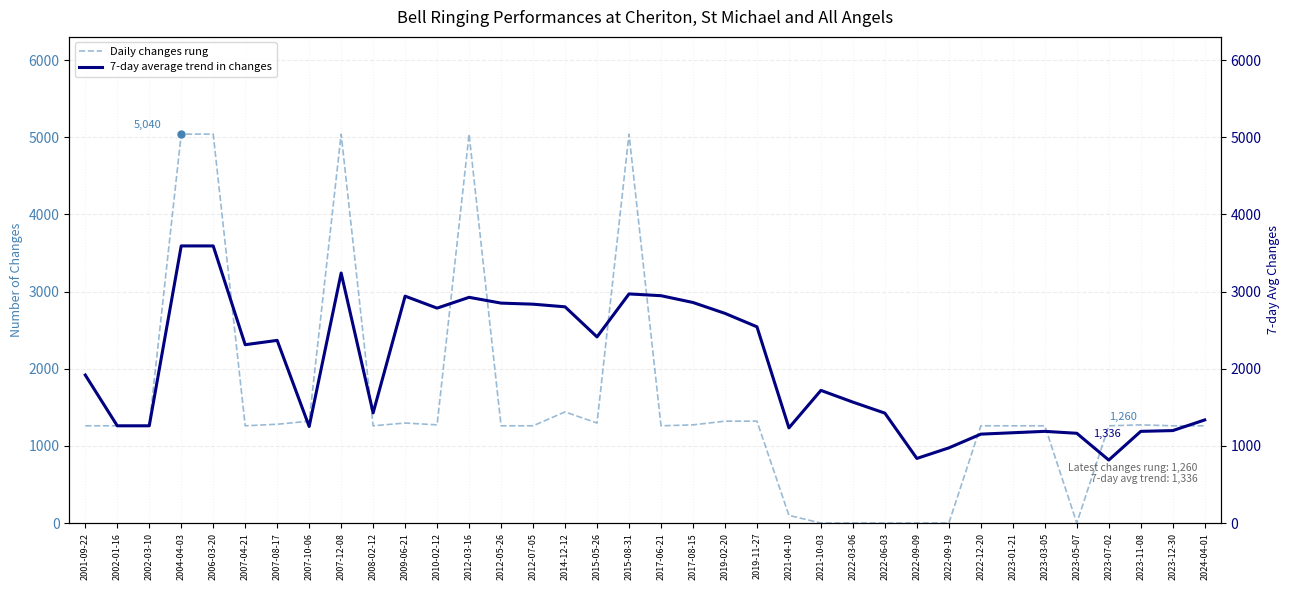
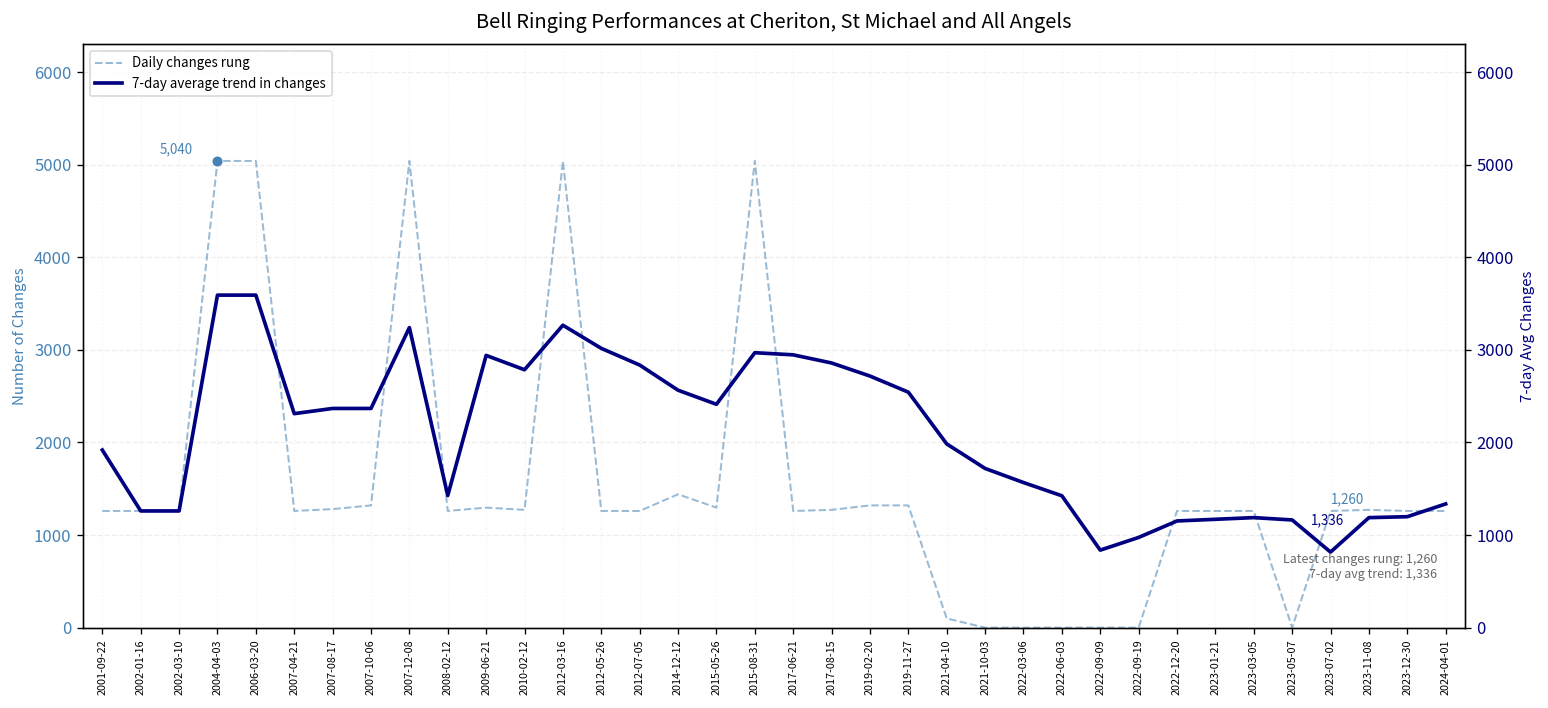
7-day average trend in changes, 2007-10-06: 1300 -> 2400
7-day average trend in changes, 2012-03-16: 2900 -> 3300
7-day average trend in changes, 2012-05-26: 2900 -> 3000
7-day average trend in changes, 2014-12-12: 2800 -> 2600
7-day average trend in changes, 2021-04-10: 1200 -> 2000
